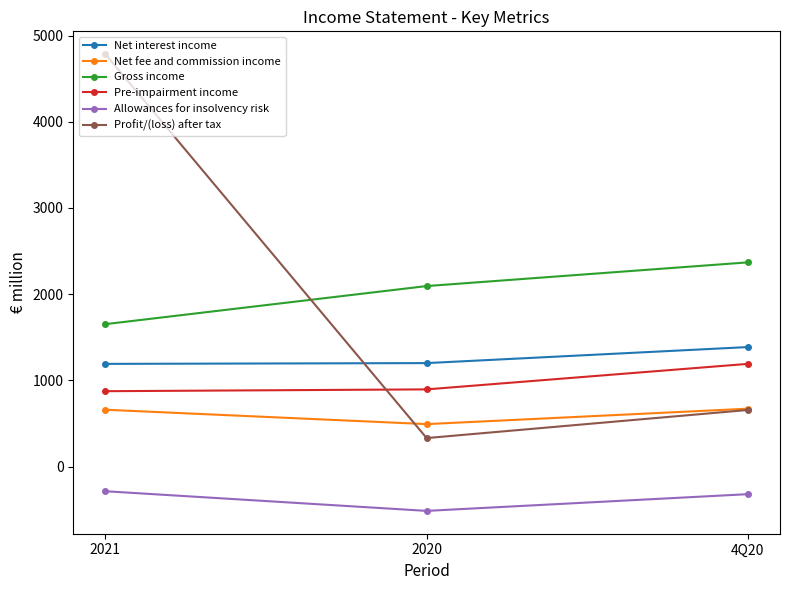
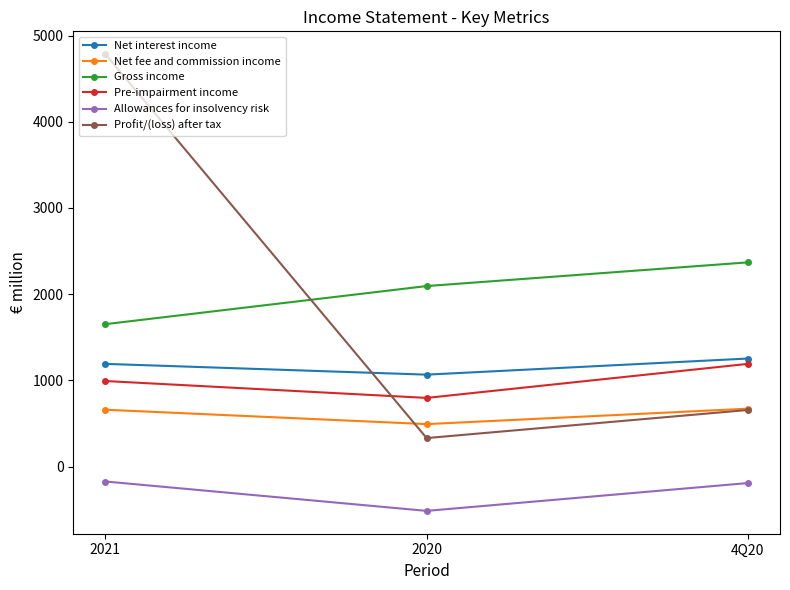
Pre-impairment income, 2021: 900 -> 1000
Allowances for insolvency risk, 2021: -300 -> -200
Net interest income, 2020: 1200 -> 1100
Pre-impairment income, 2020: 900 -> 800
Net interest income, 4Q20: 1400 -> 1300
Allowances for insolvency risk, 4Q20: -300 -> -200
